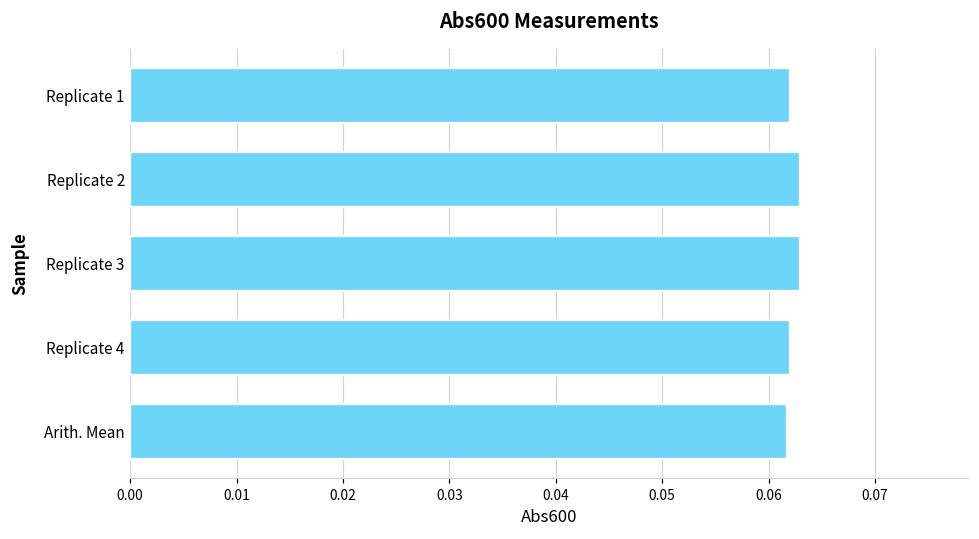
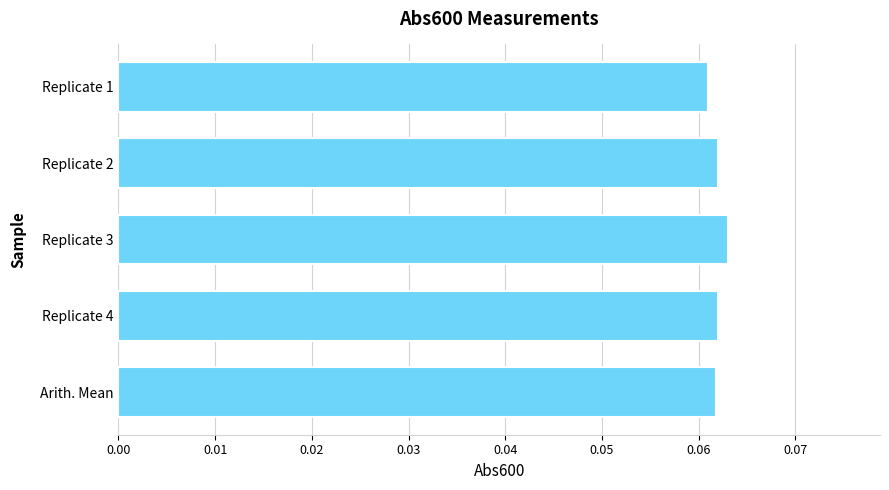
Replicate 1: 0.062 -> 0.061
Replicate 2: 0.063 -> 0.062
